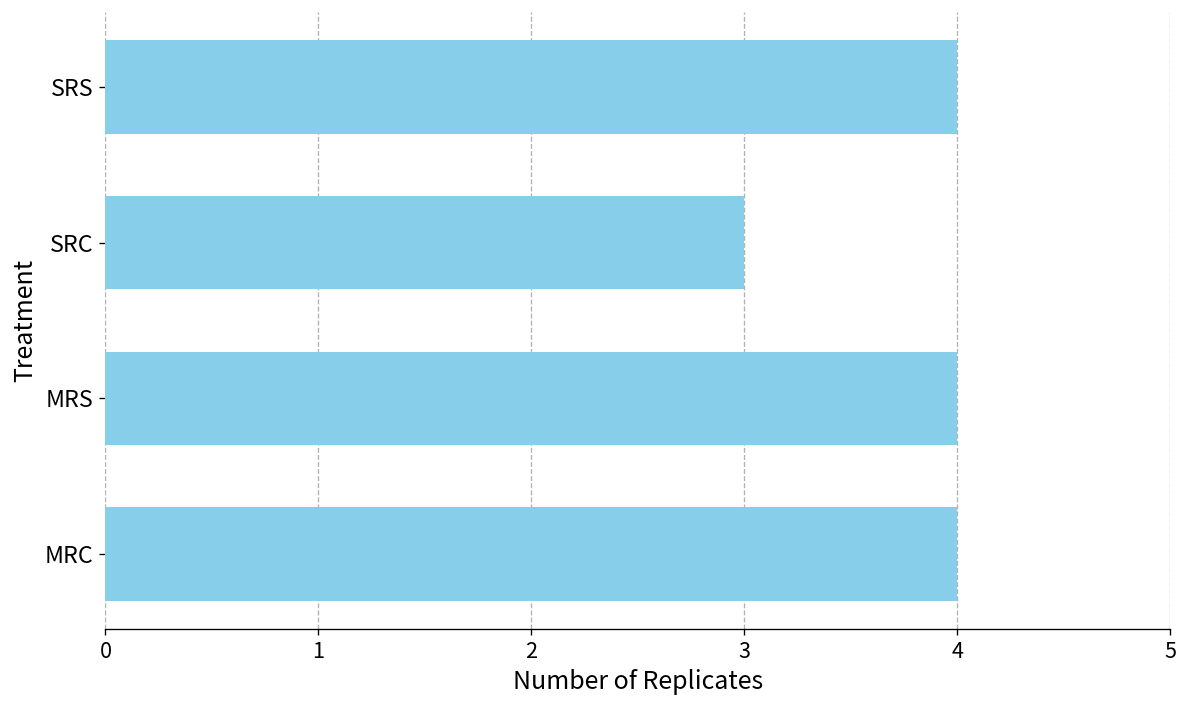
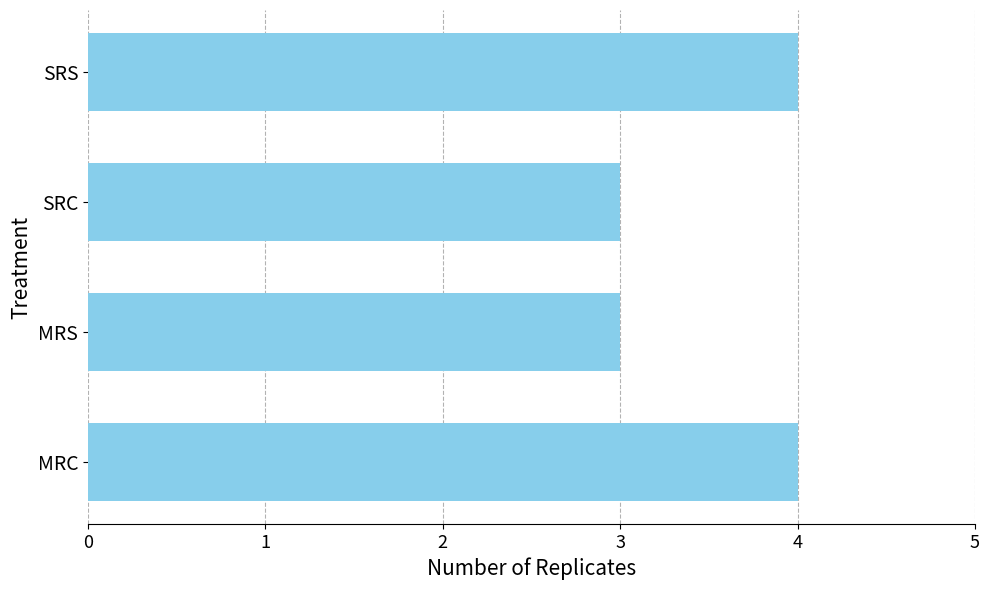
MRS: 4 -> 3
